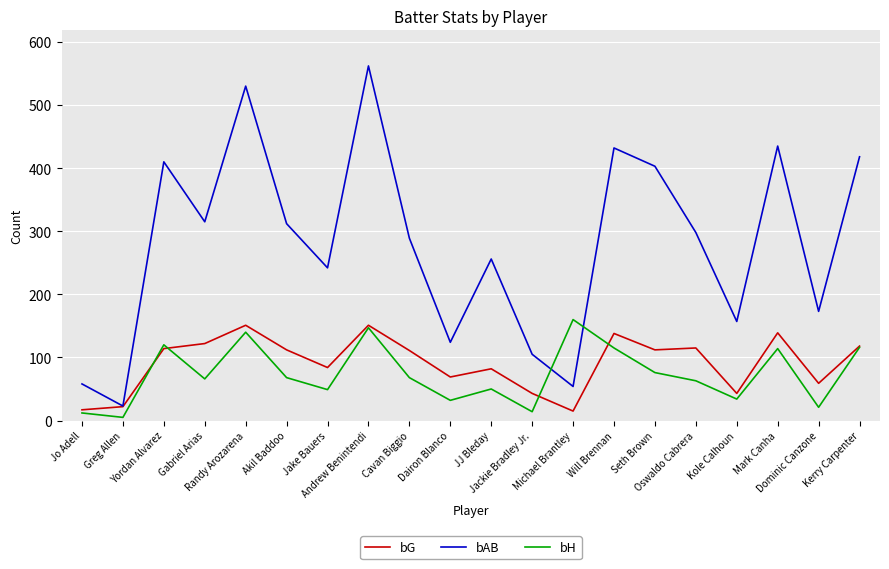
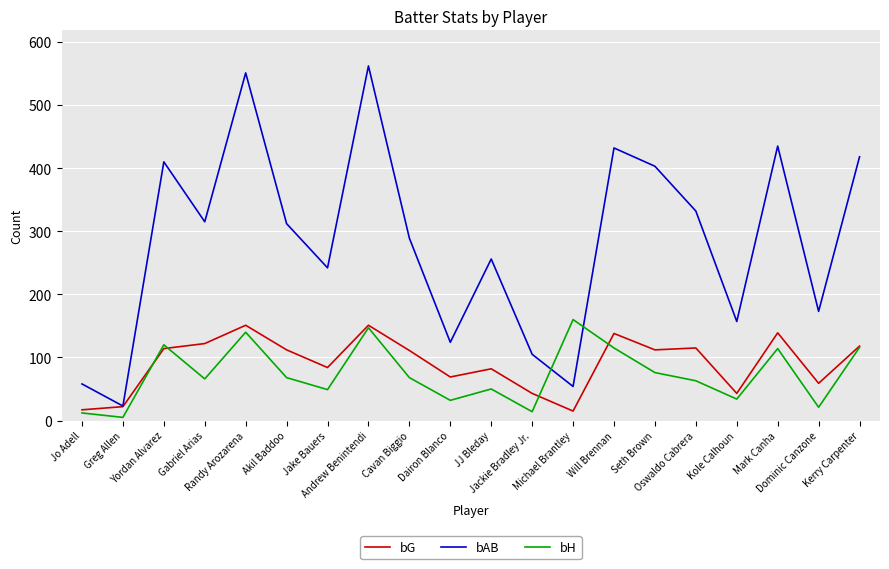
bAB, Randy Arozarena: 530 -> 550
bAB, Oswaldo Cabrera: 300 -> 330
